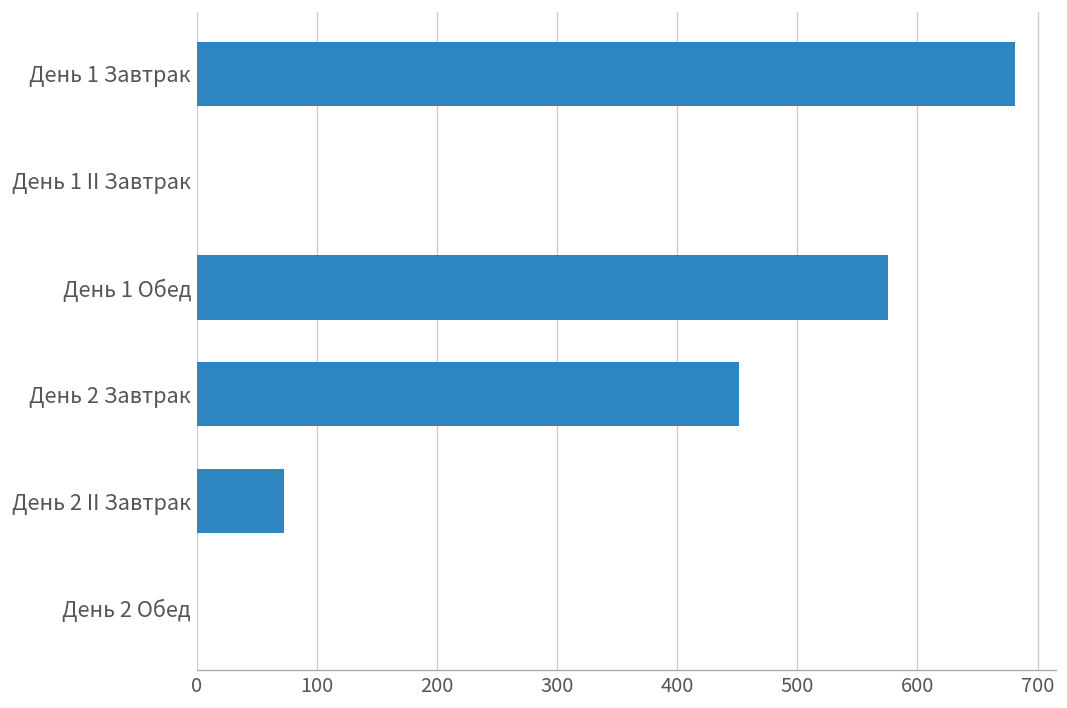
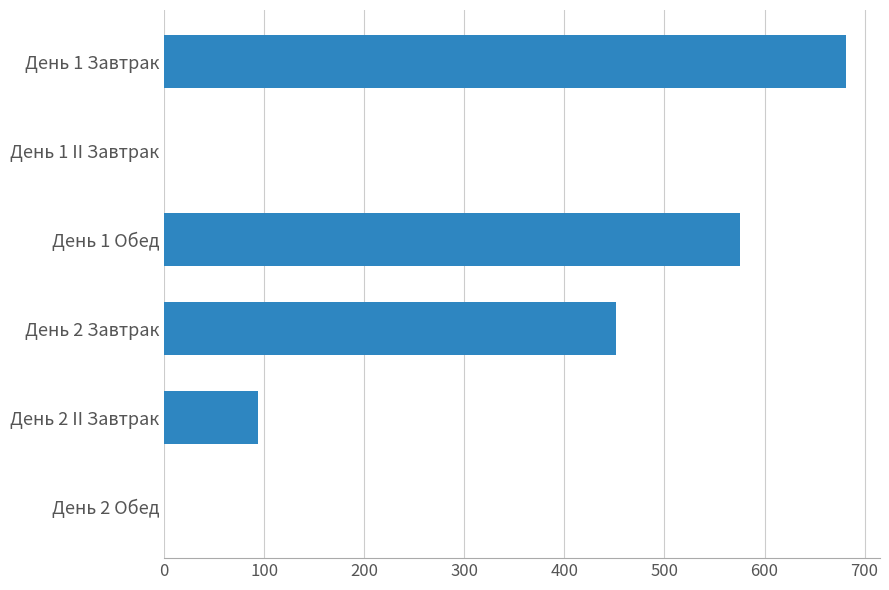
День 2 II Завтрак: 73 -> 94
